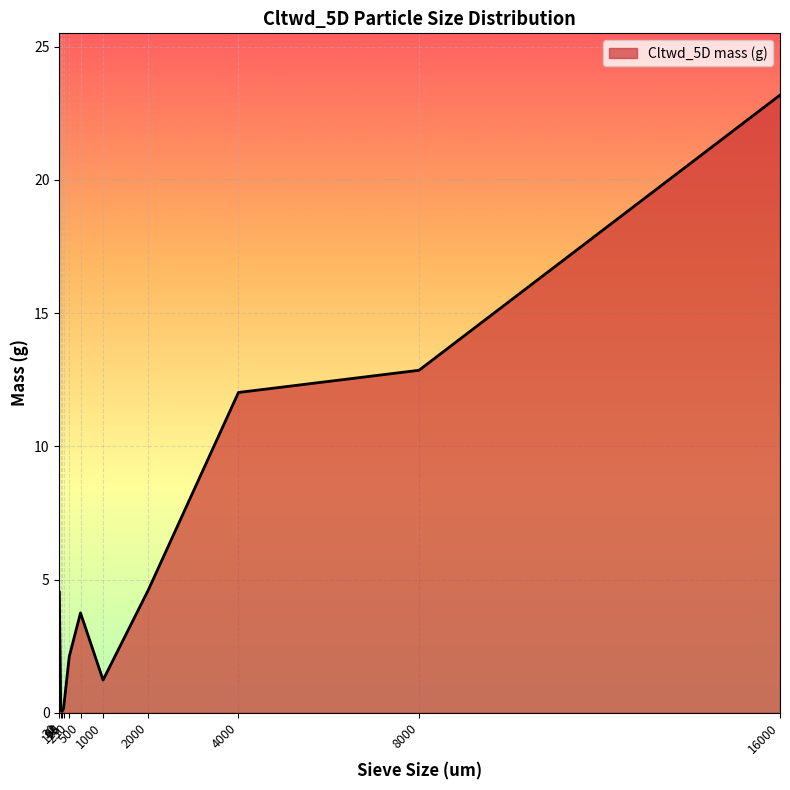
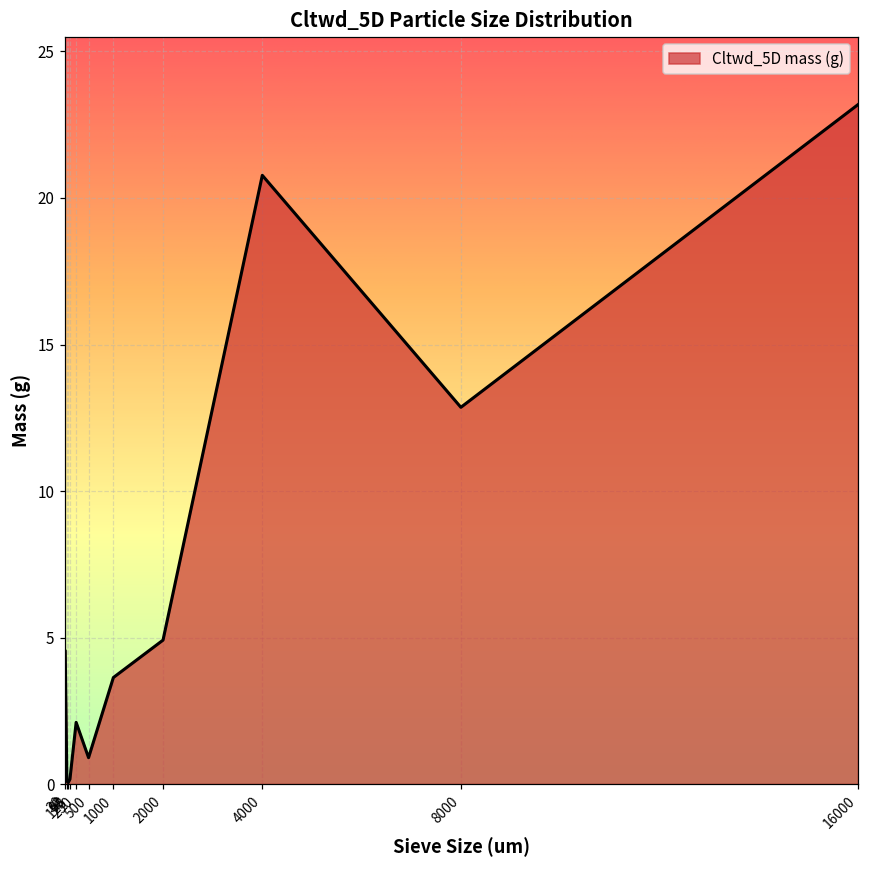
500: 3.7 -> 0.9
1000: 1.2 -> 3.6
2000: 4.6 -> 4.9
4000: 12.0 -> 20.8
